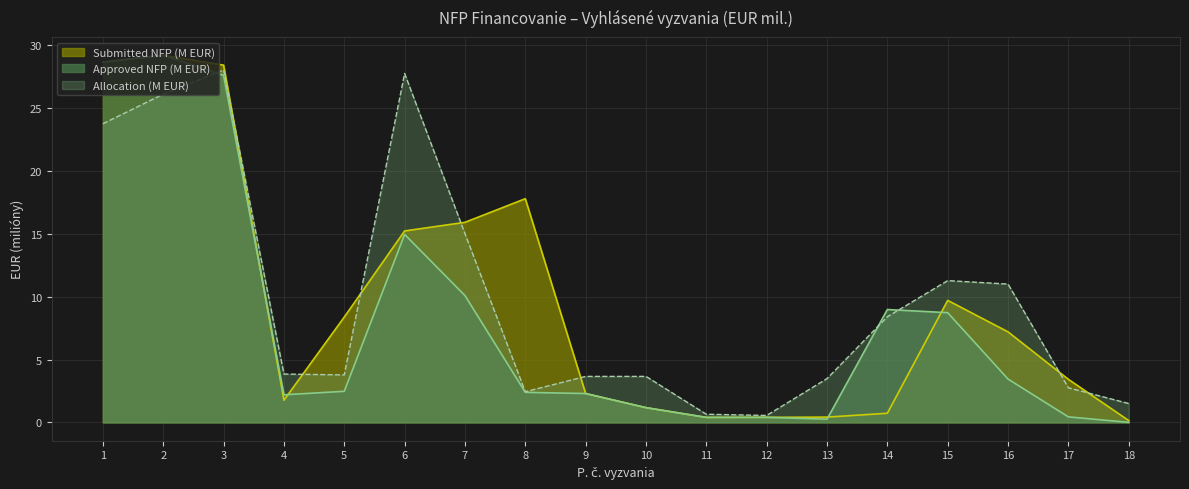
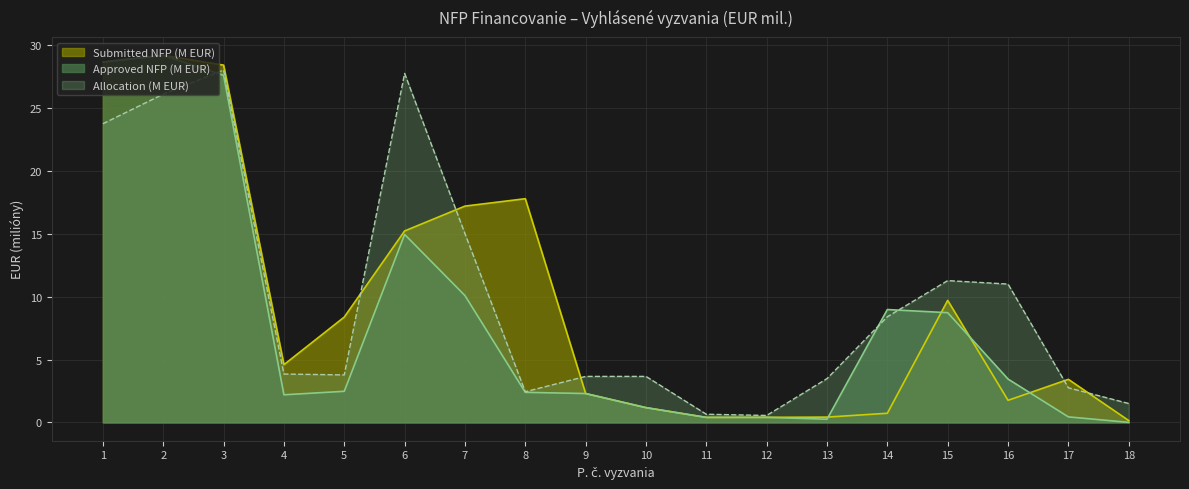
Submitted NFP (M EUR), 4: 1.8 -> 4.6
Submitted NFP (M EUR), 7: 15.9 -> 17.2
Submitted NFP (M EUR), 16: 7.2 -> 1.8
